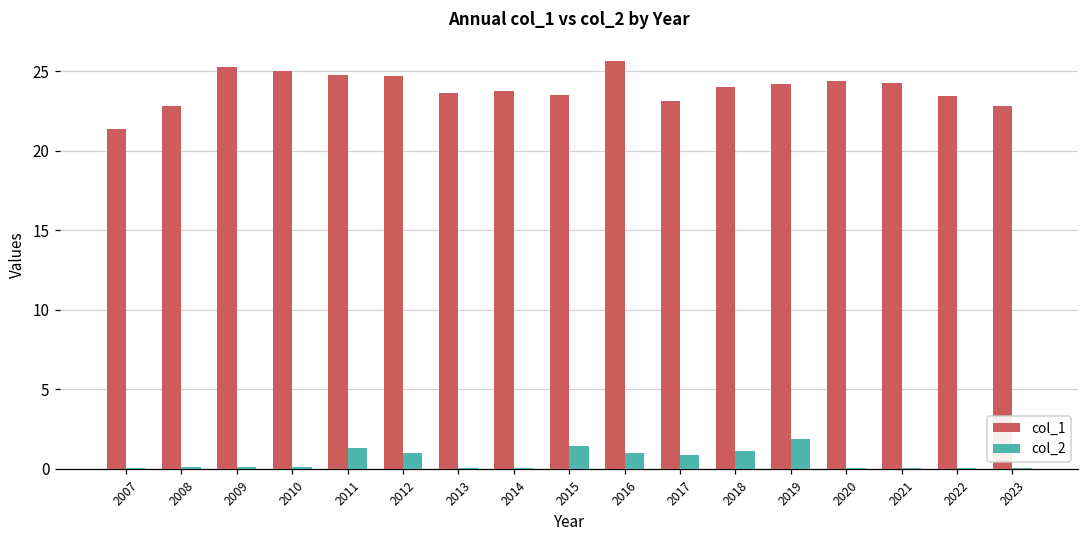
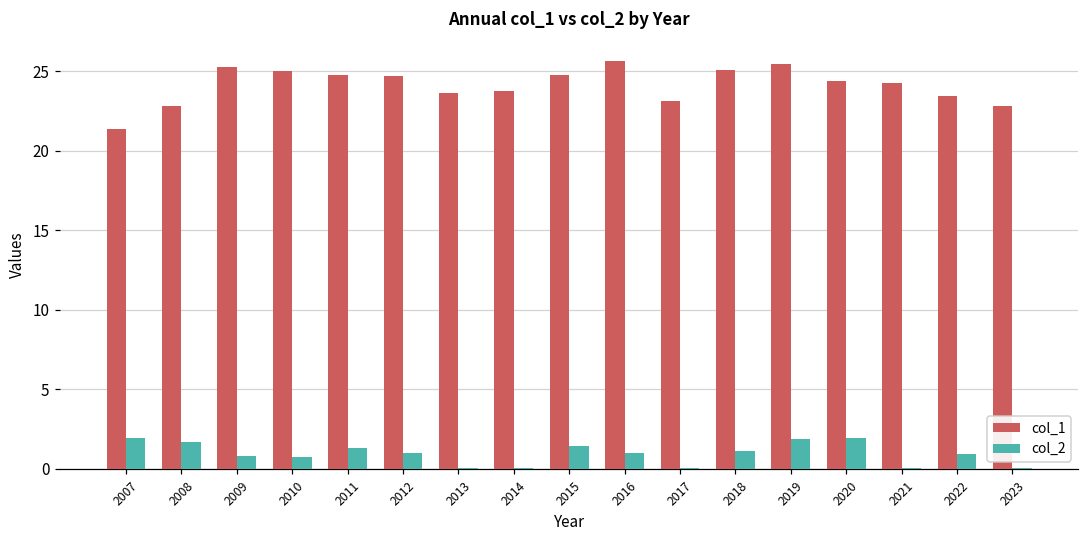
col_2, 2007: 0.1 -> 1.9
col_2, 2008: 0.1 -> 1.7
col_2, 2009: 0.1 -> 0.8
col_2, 2010: 0.1 -> 0.8
col_1, 2015: 23.5 -> 24.8
col_2, 2017: 0.9 -> 0.0
col_1, 2018: 24.0 -> 25.1
col_1, 2019: 24.2 -> 25.5
col_2, 2020: 0.0 -> 1.9
col_2, 2022: 0.0 -> 0.9
